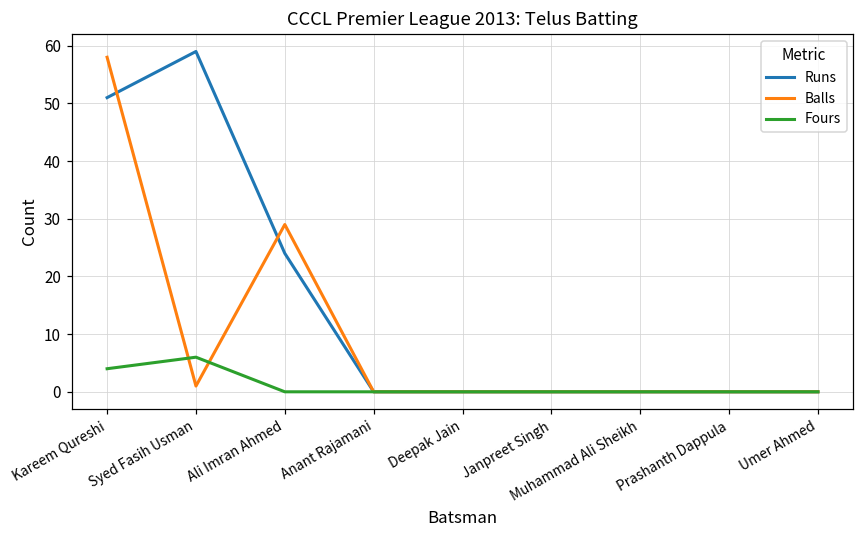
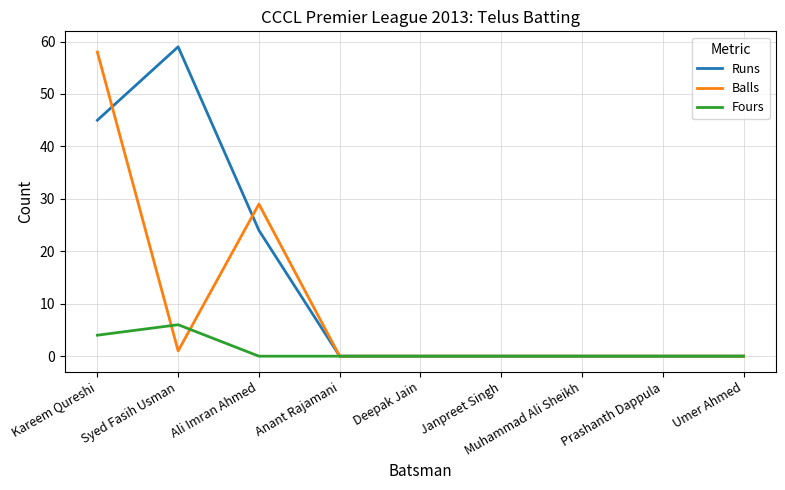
Runs, Kareem Qureshi: 51 -> 45
